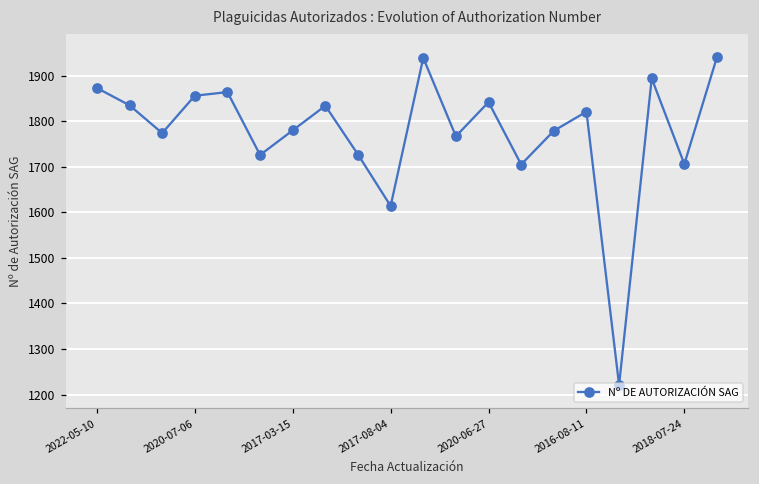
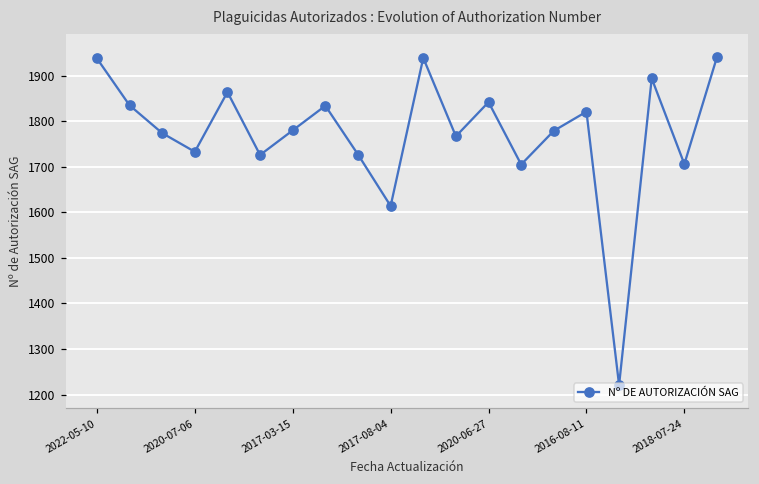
2022-05-10: 1870 -> 1940
2020-07-06: 1860 -> 1730
